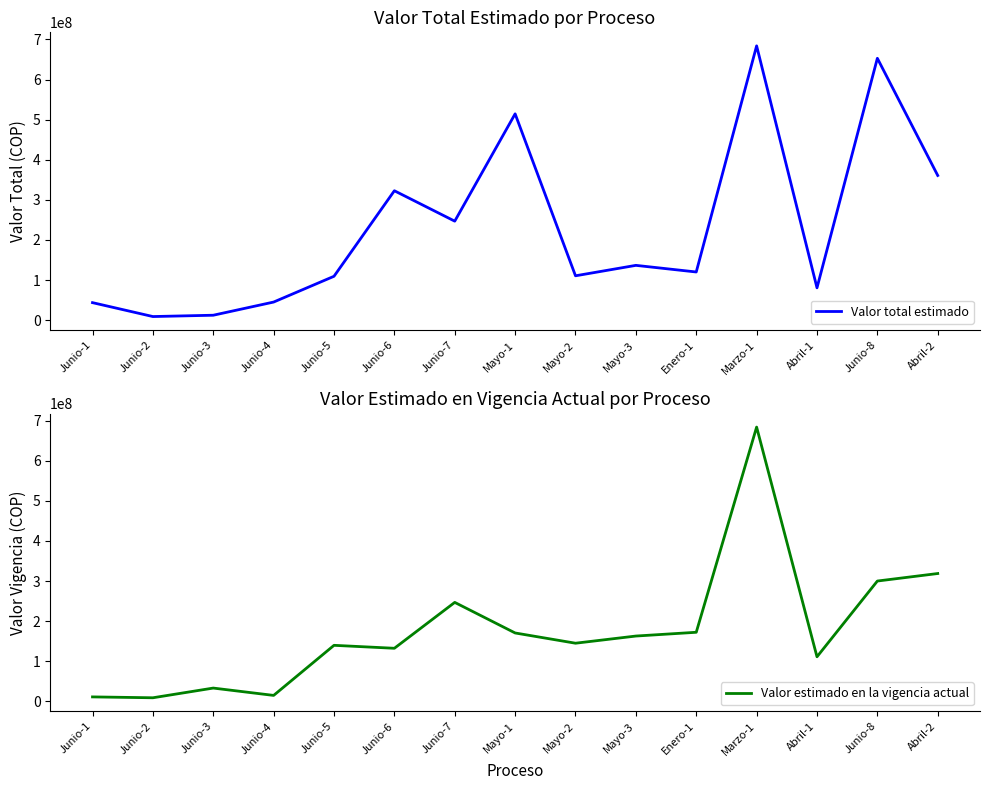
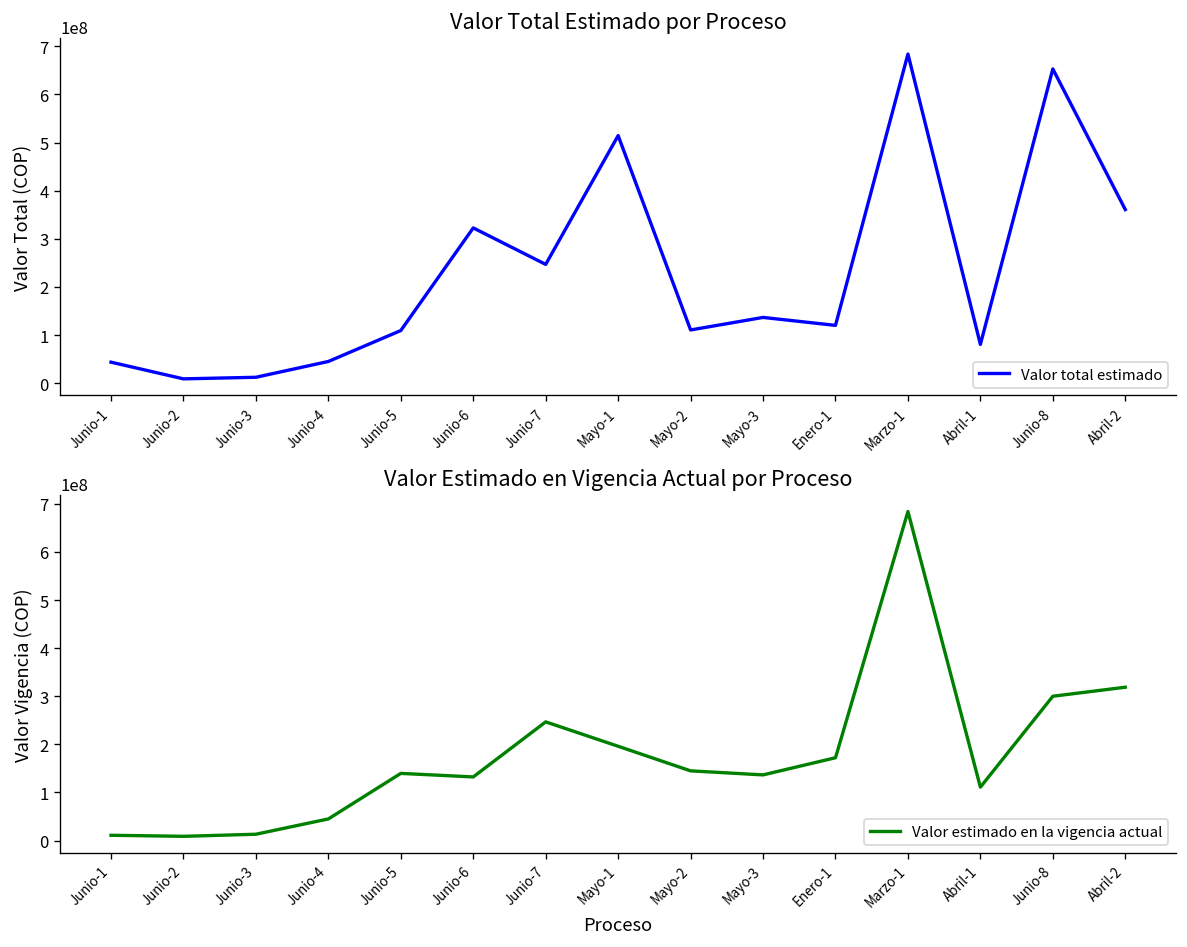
Valor Estimado en Vigencia Actual por Proceso, Junio-3: 30000000 -> 10000000
Valor Estimado en Vigencia Actual por Proceso, Junio-4: 10000000 -> 50000000
Valor Estimado en Vigencia Actual por Proceso, Mayo-1: 170000000 -> 200000000
Valor Estimado en Vigencia Actual por Proceso, Mayo-3: 160000000 -> 140000000
